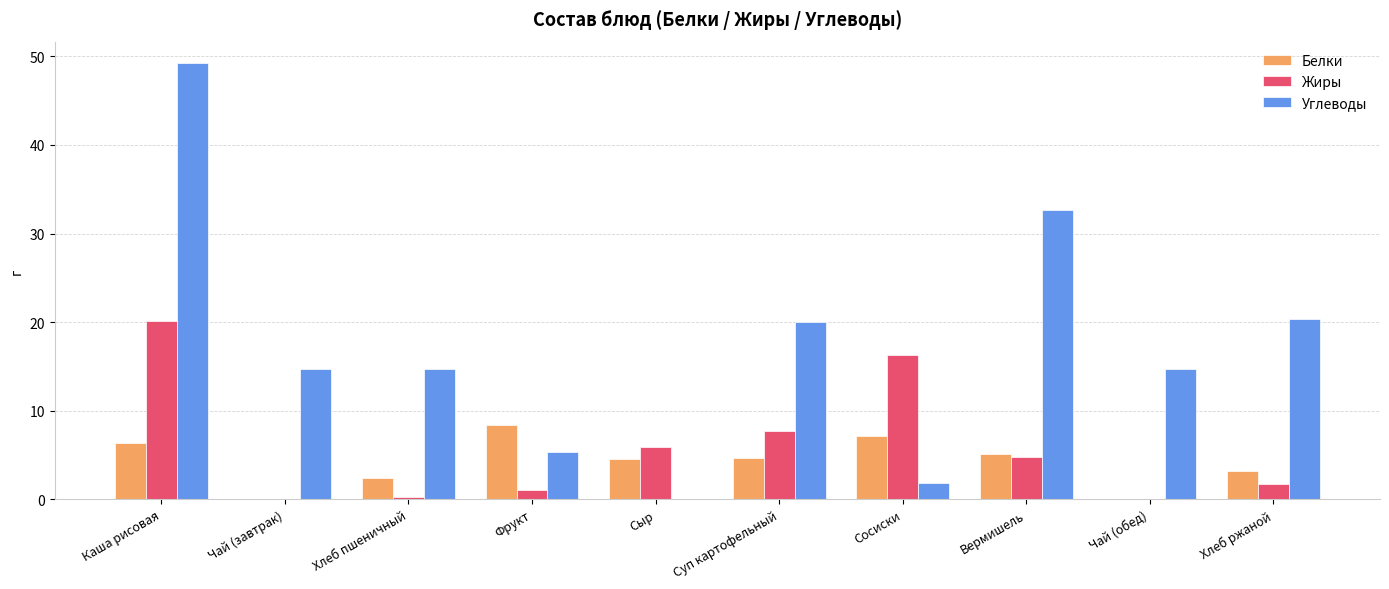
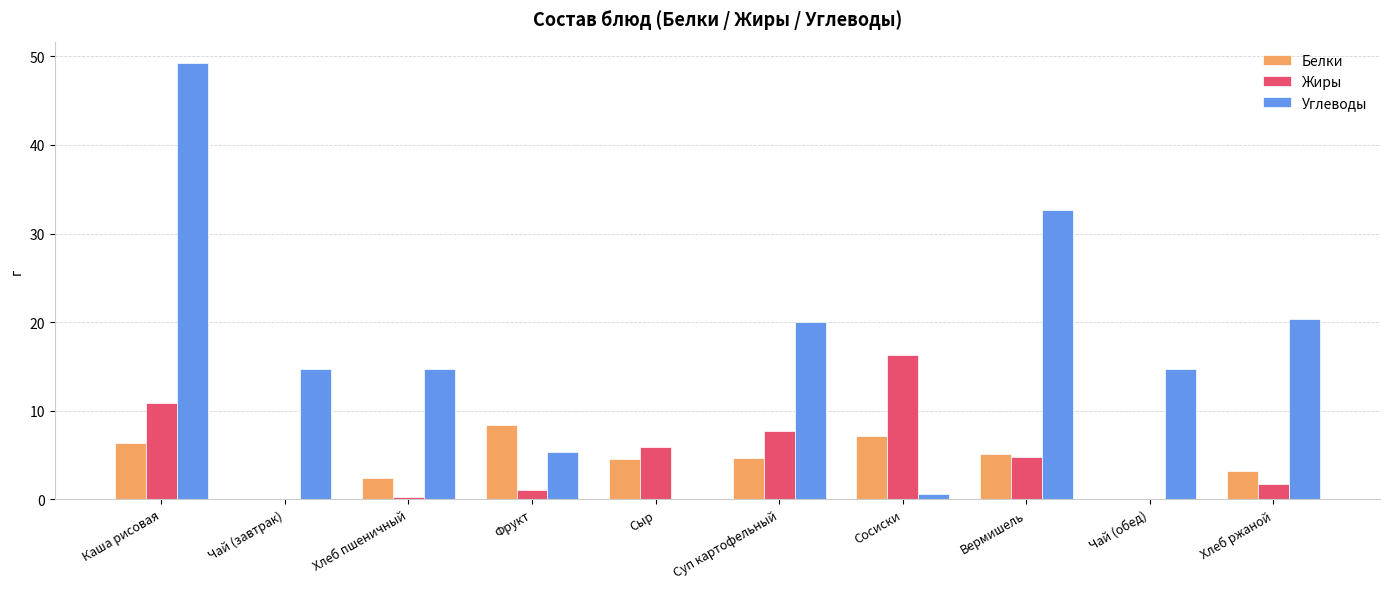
Жиры, Каша рисовая: 20 -> 11
Углеводы, Сосиски: 2 -> 1
